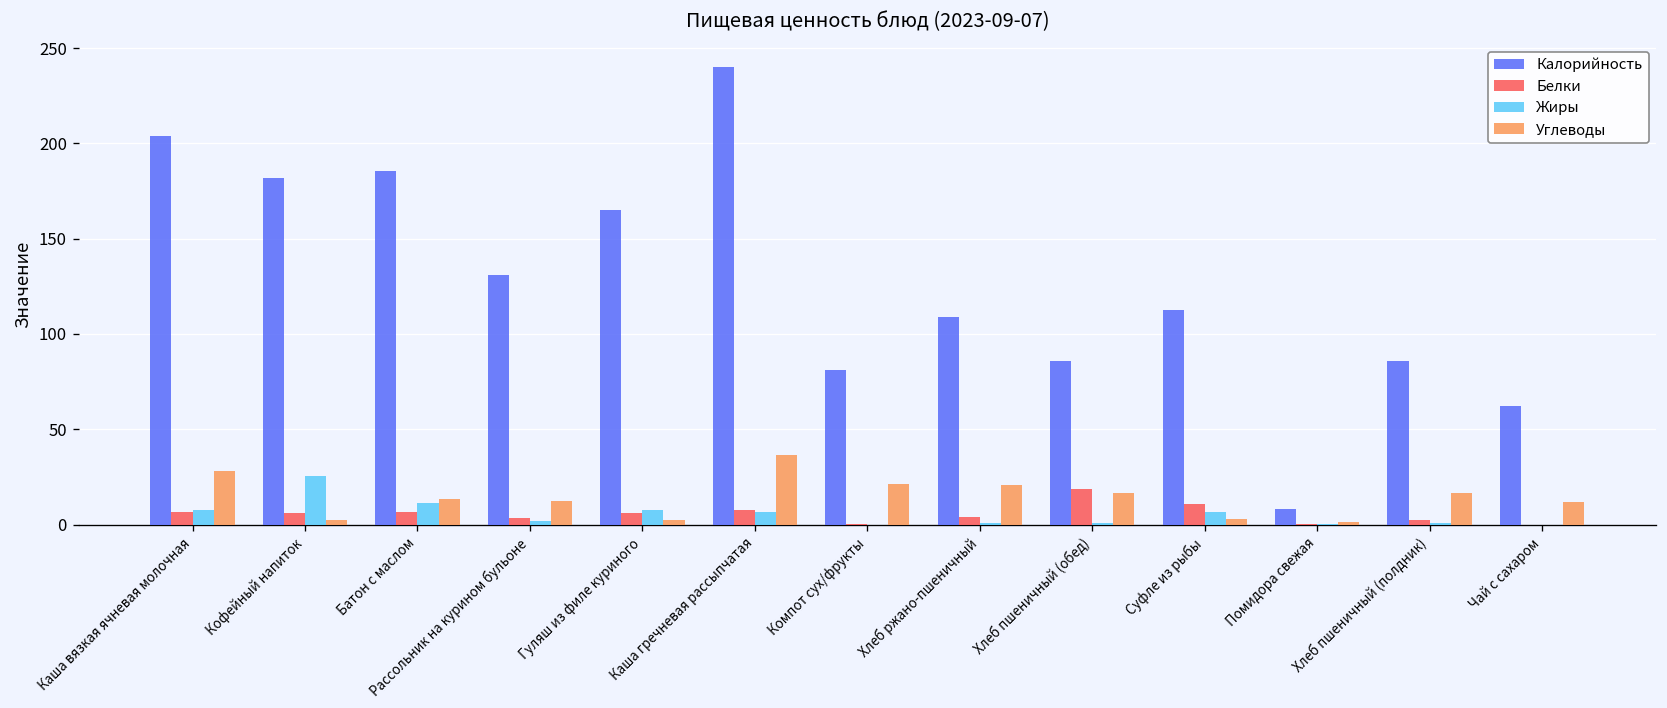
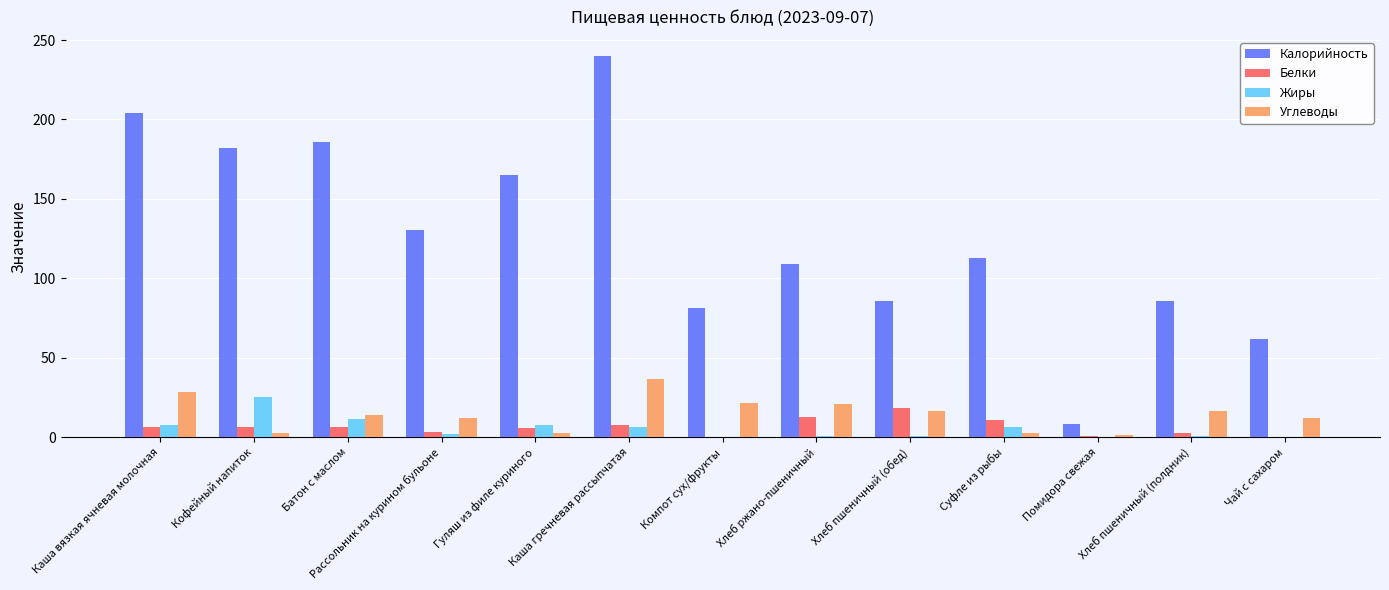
Белки, Хлеб ржано-пшеничный: 4 -> 13
